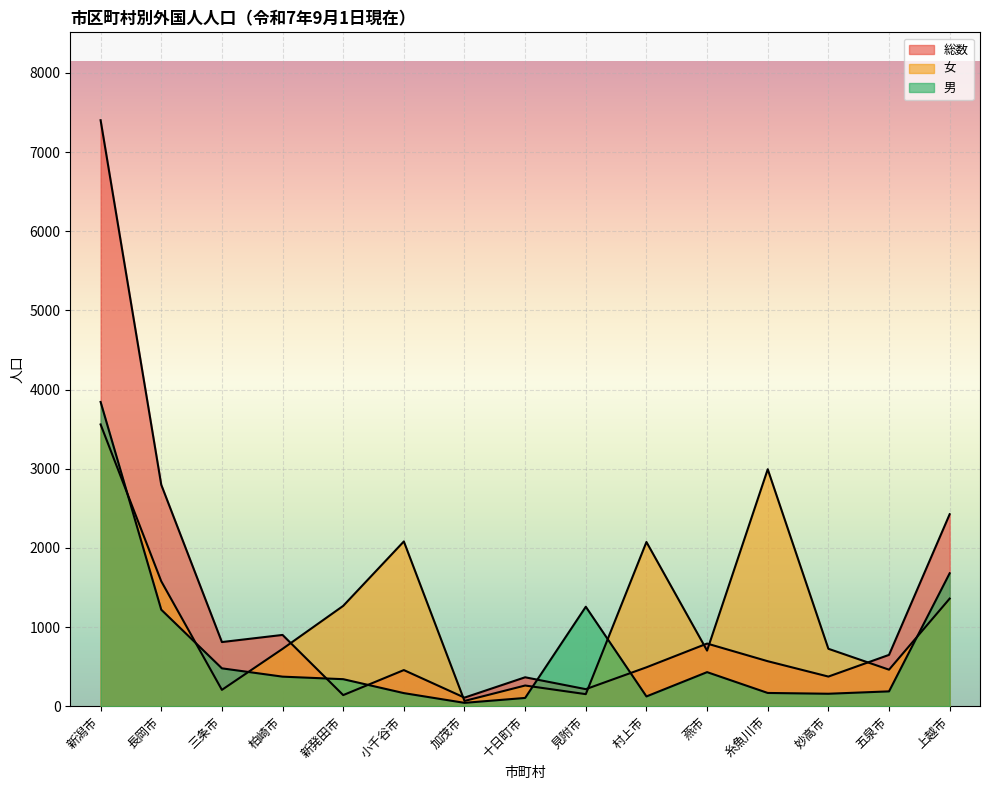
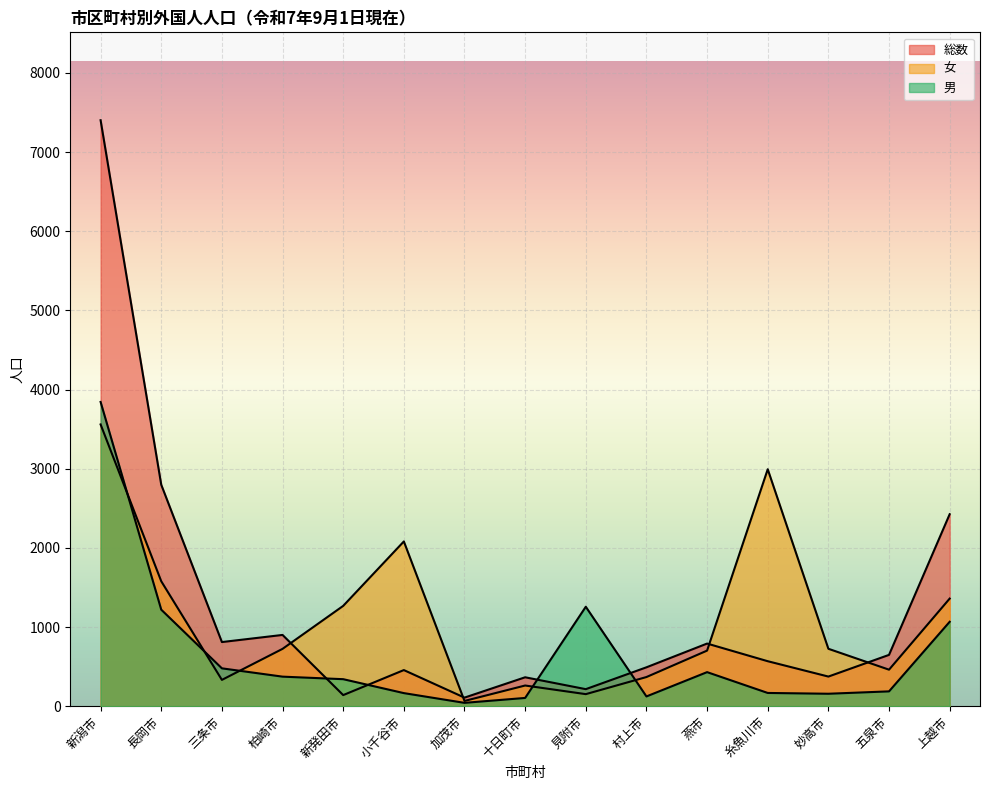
女, 三条市: 200 -> 300
女, 村上市: 2100 -> 400
男, 上越市: 1700 -> 1100
